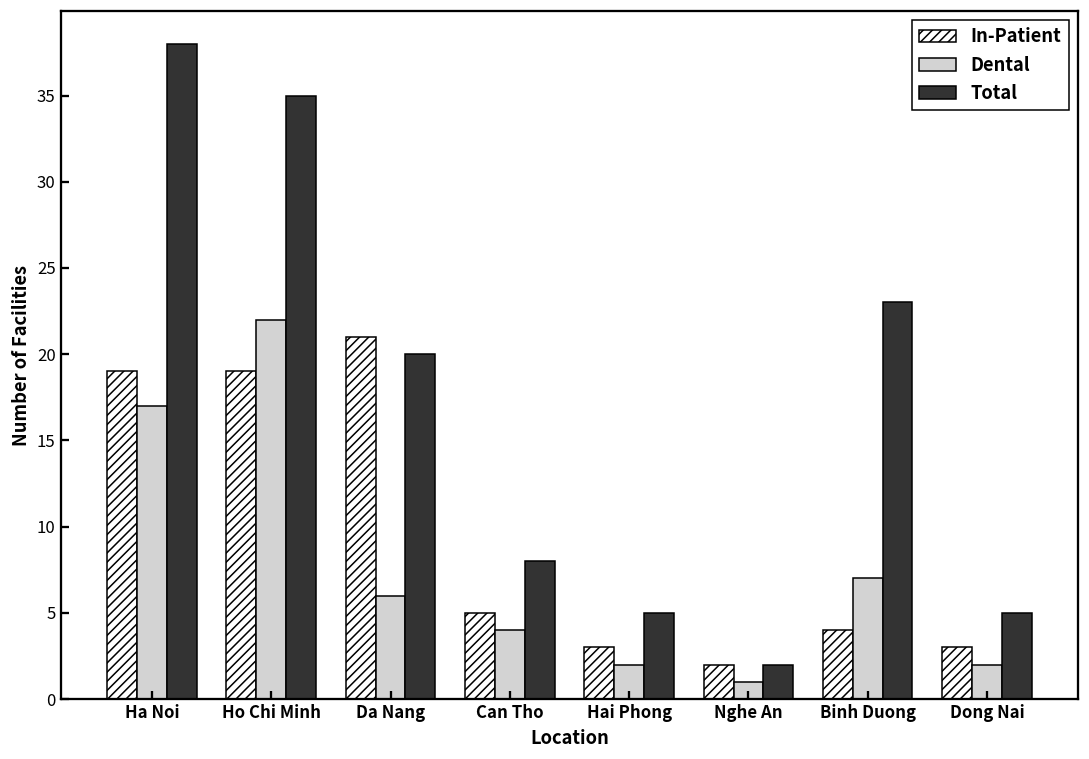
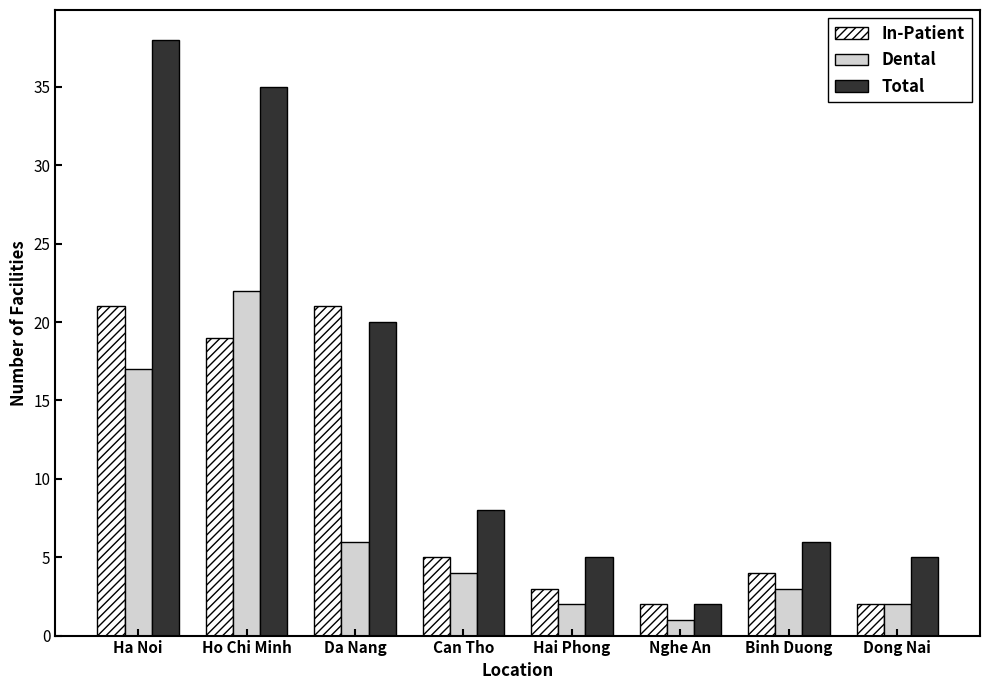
In-Patient, Ha Noi: 19 -> 21
Dental, Binh Duong: 7 -> 3
Total, Binh Duong: 23 -> 6
In-Patient, Dong Nai: 3 -> 2
